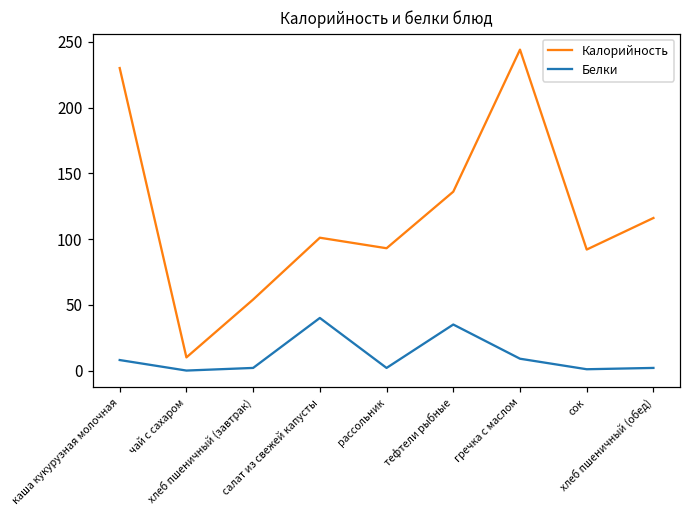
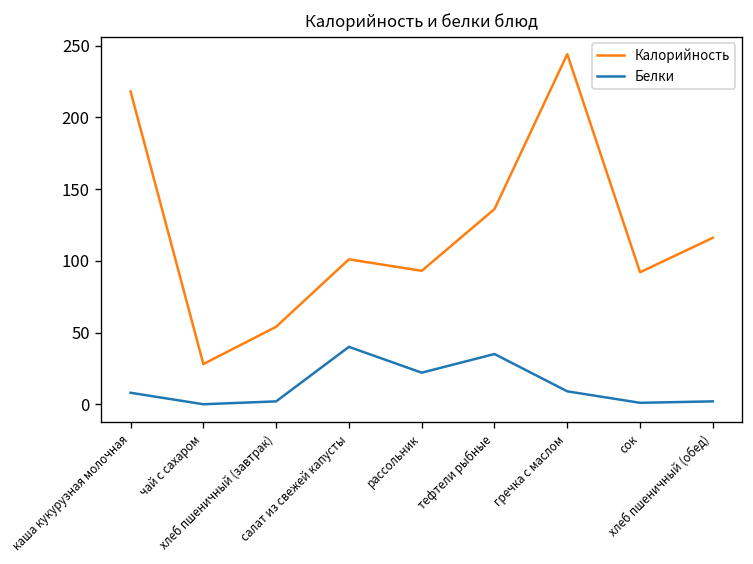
Калорийность, каша кукурузная молочная: 230 -> 218
Калорийность, чай с сахаром: 10 -> 28
Белки, рассольник: 2 -> 22
